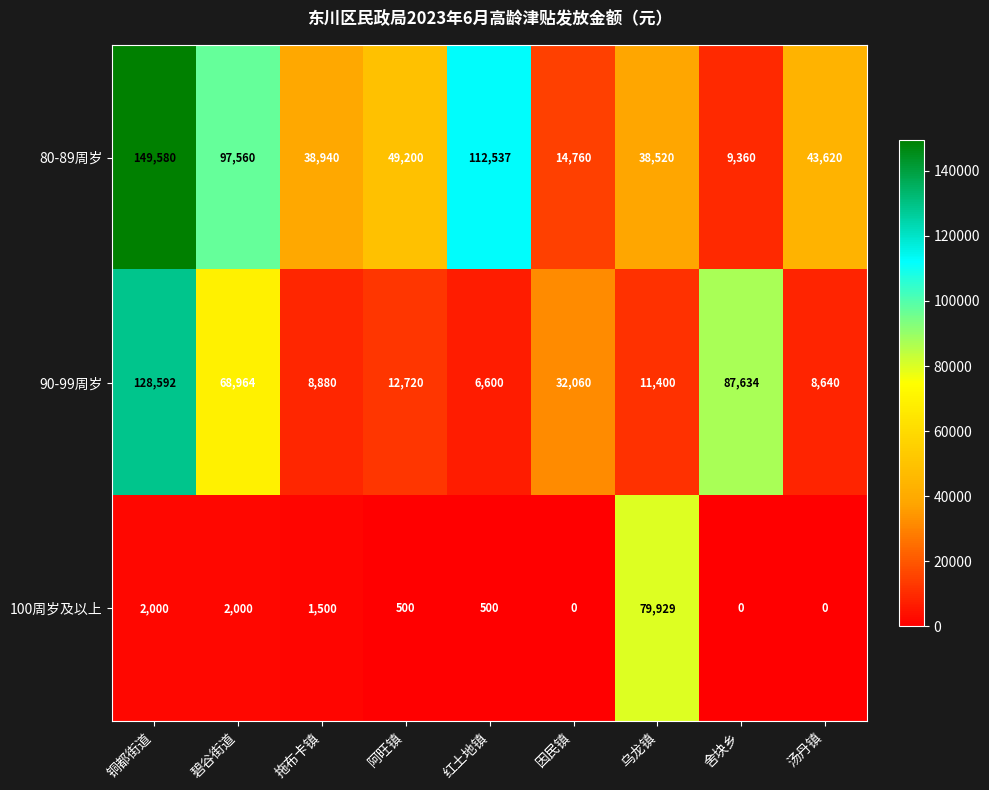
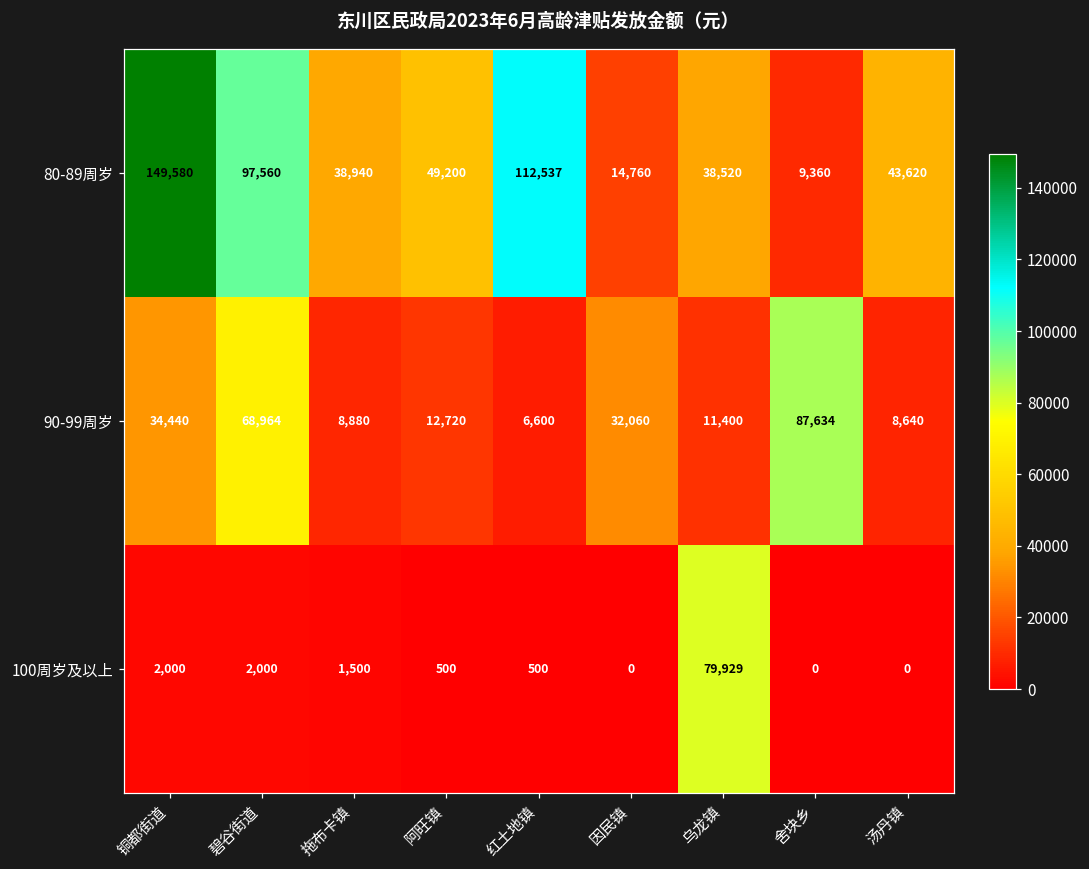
90-99周岁, 铜都街道: 128,592 -> 34,440
